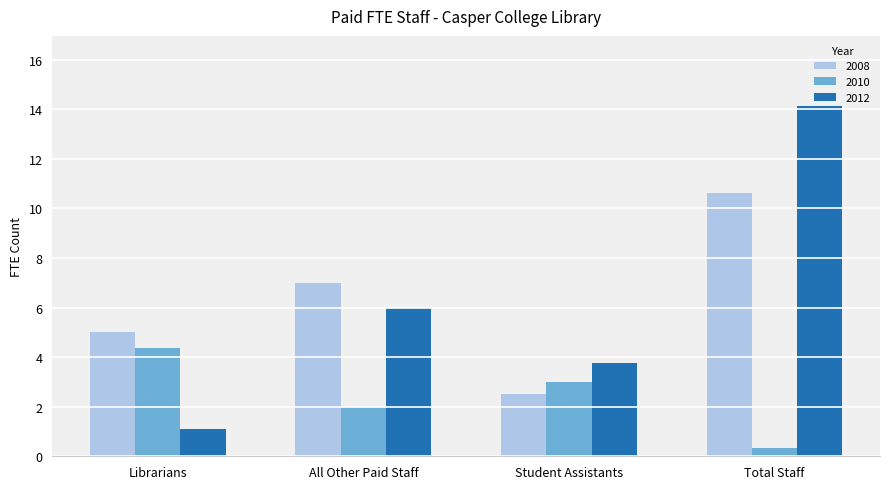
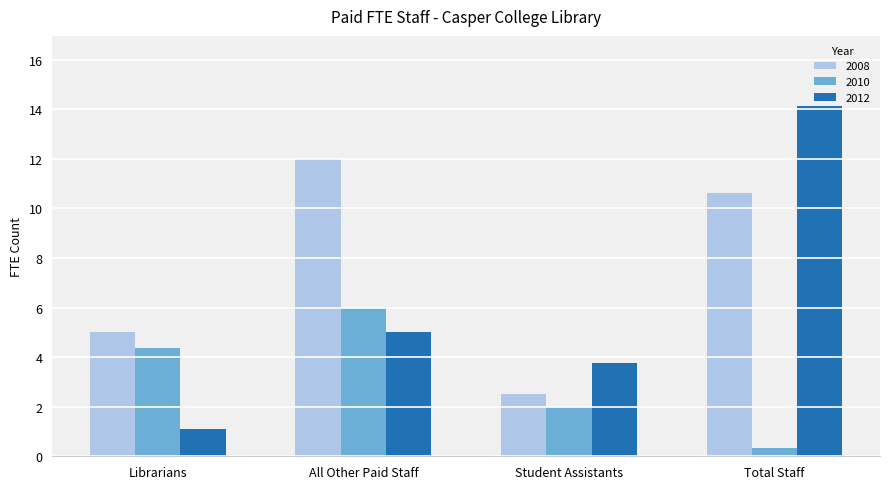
2008, All Other Paid Staff: 7 -> 12
2010, All Other Paid Staff: 2 -> 6
2012, All Other Paid Staff: 6 -> 5
2010, Student Assistants: 3 -> 2
